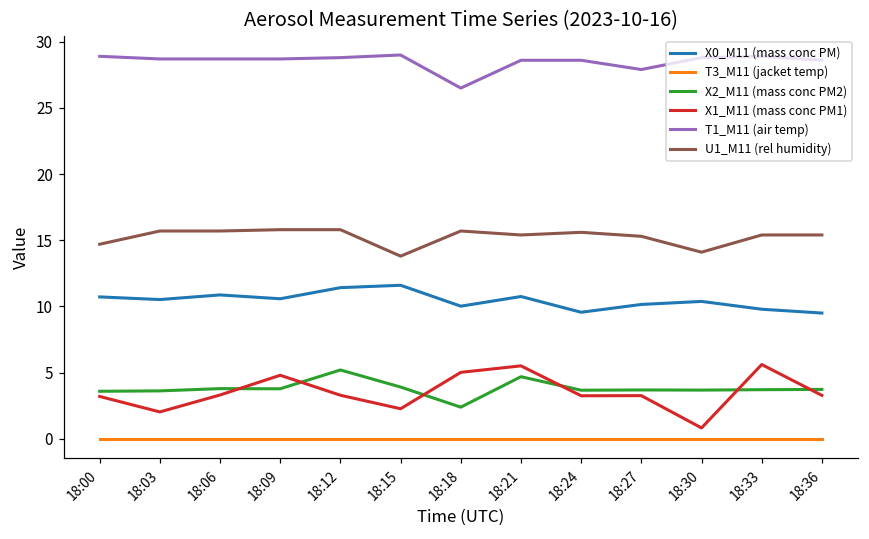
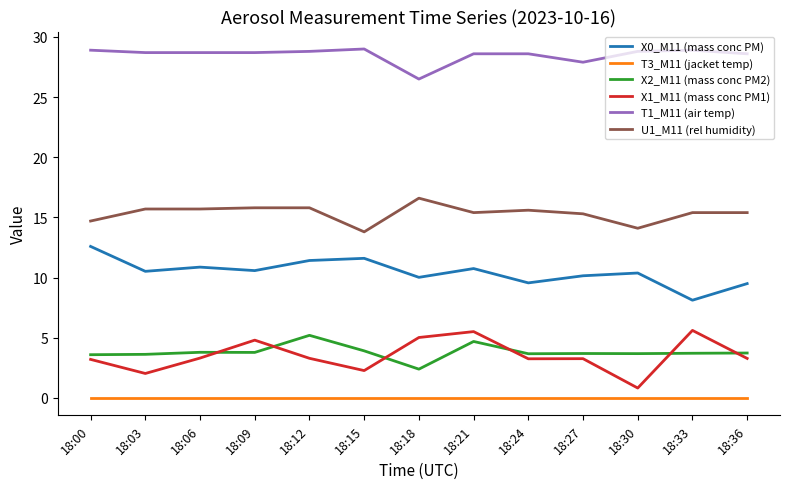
X0_M11 (mass conc PM), 18:00: 10.7 -> 12.6
U1_M11 (rel humidity), 18:18: 15.7 -> 16.6
X0_M11 (mass conc PM), 18:33: 9.8 -> 8.1
